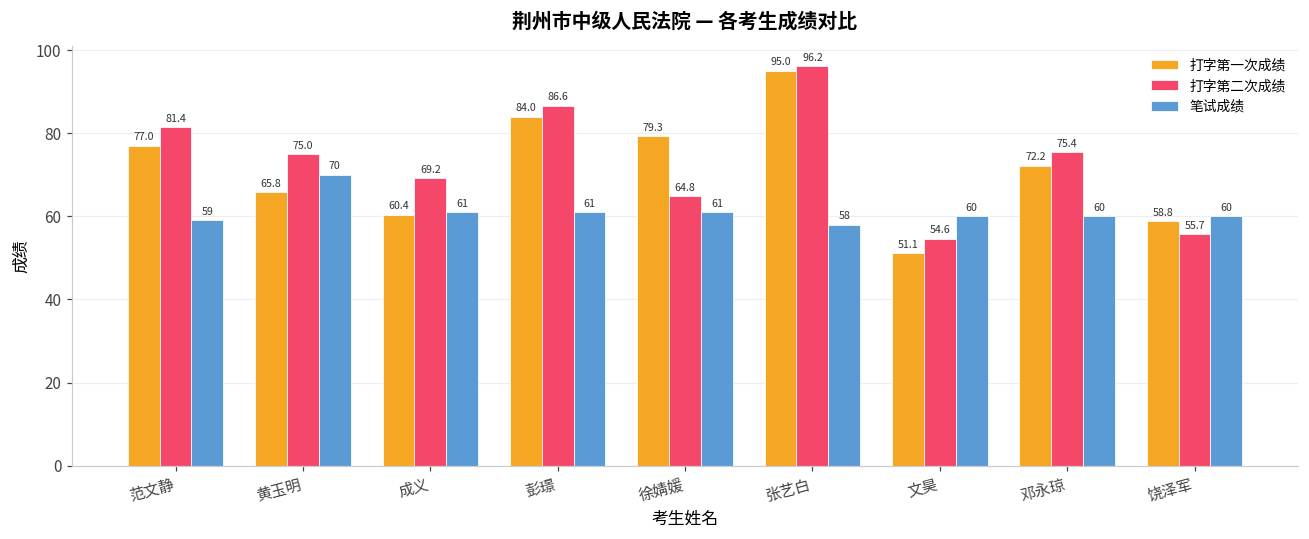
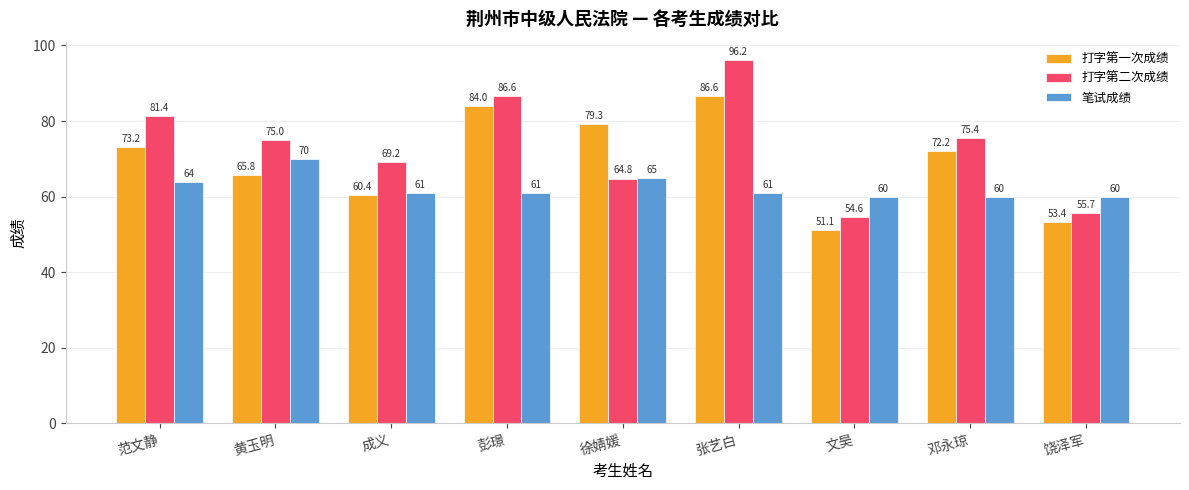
打字第一次成绩, 范文静: 77.0 -> 73.2
笔试成绩, 范文静: 59 -> 64
笔试成绩, 徐婧媛: 61 -> 65
打字第一次成绩, 张艺白: 95.0 -> 86.6
笔试成绩, 张艺白: 58 -> 61
打字第一次成绩, 饶泽军: 58.8 -> 53.4
